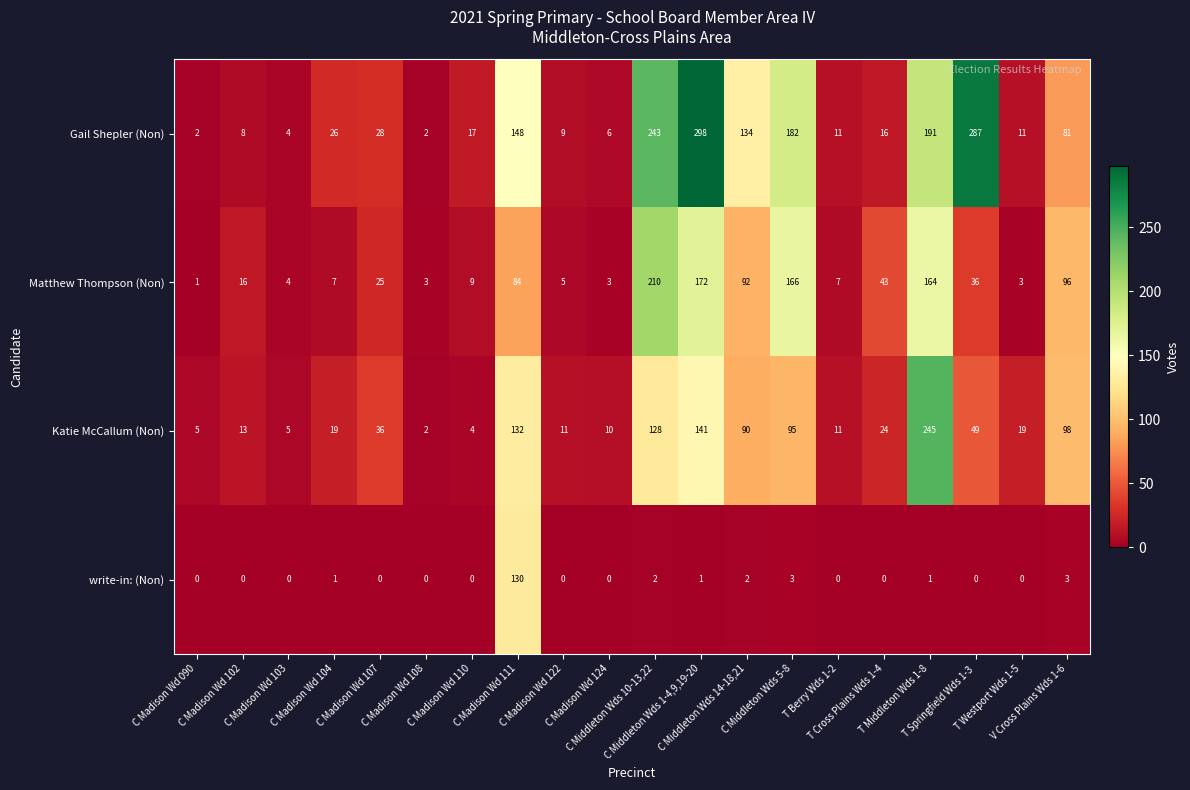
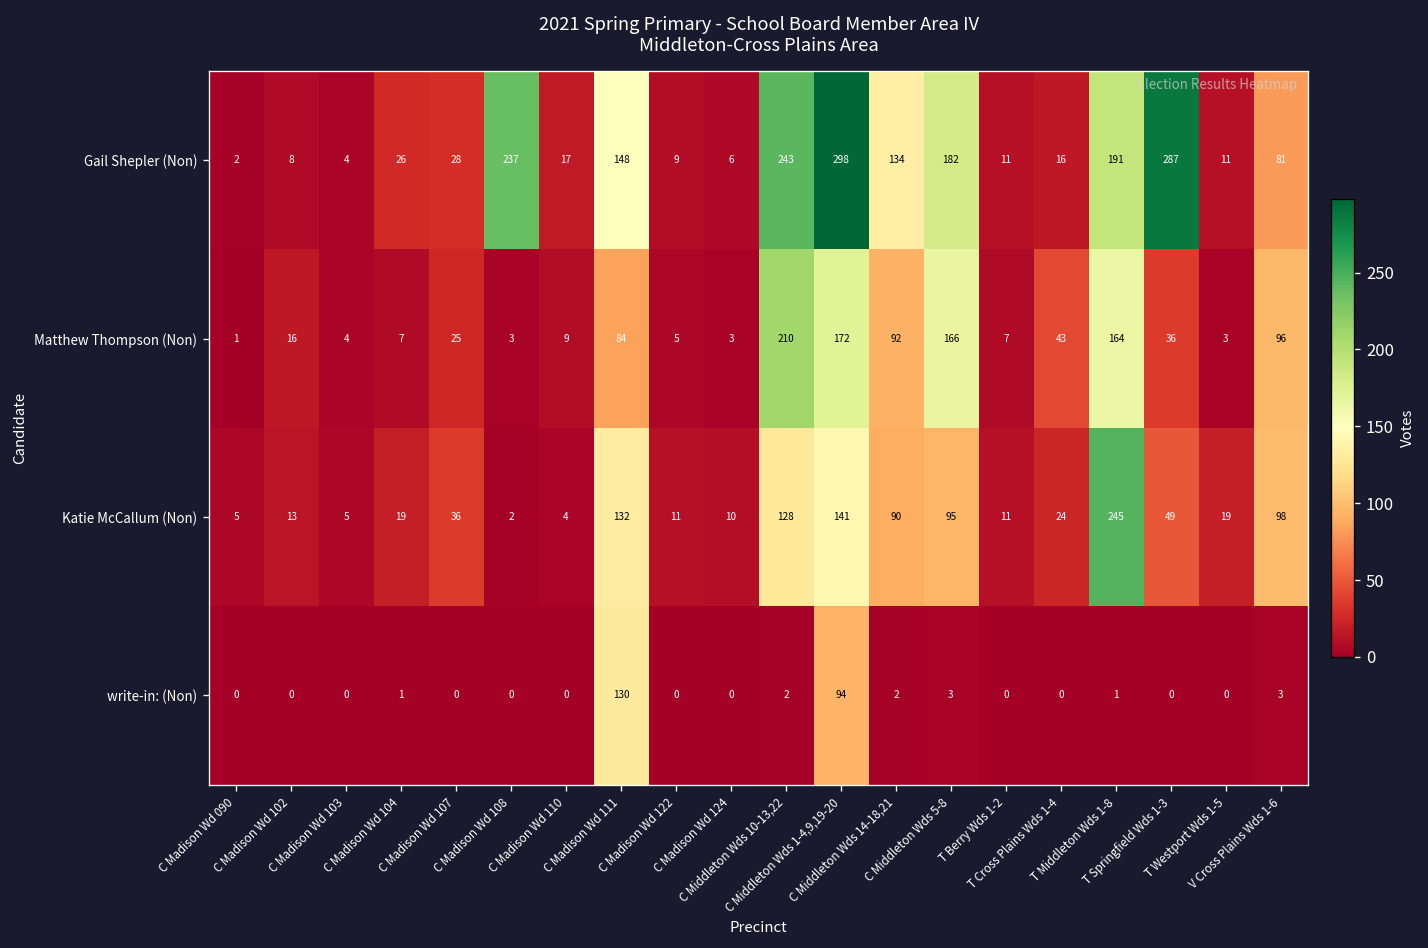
Gail Shepler (Non), C Madison Wd 108: 2 -> 237
write-in: (Non), C Middleton Wds 1-4,9,19-20: 1 -> 94
